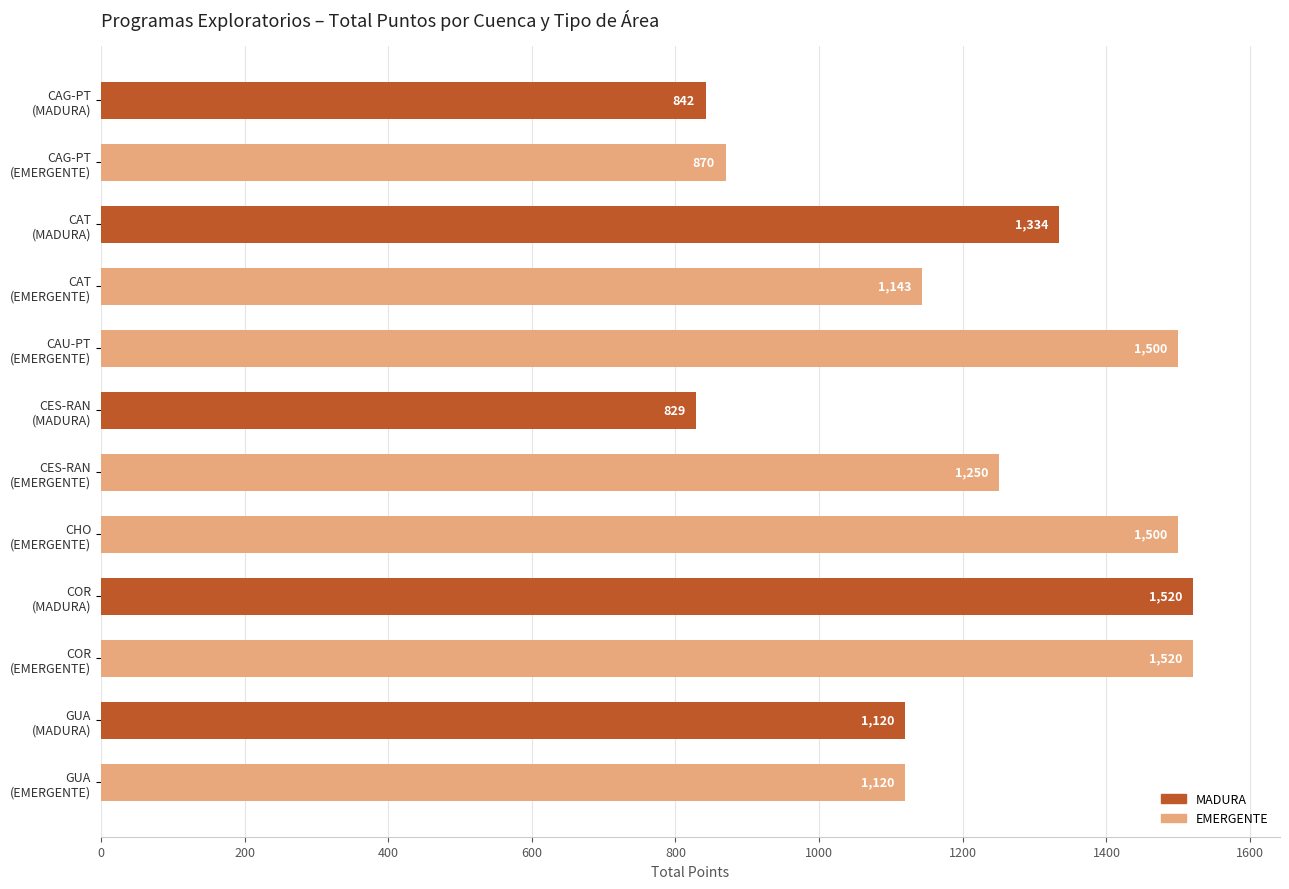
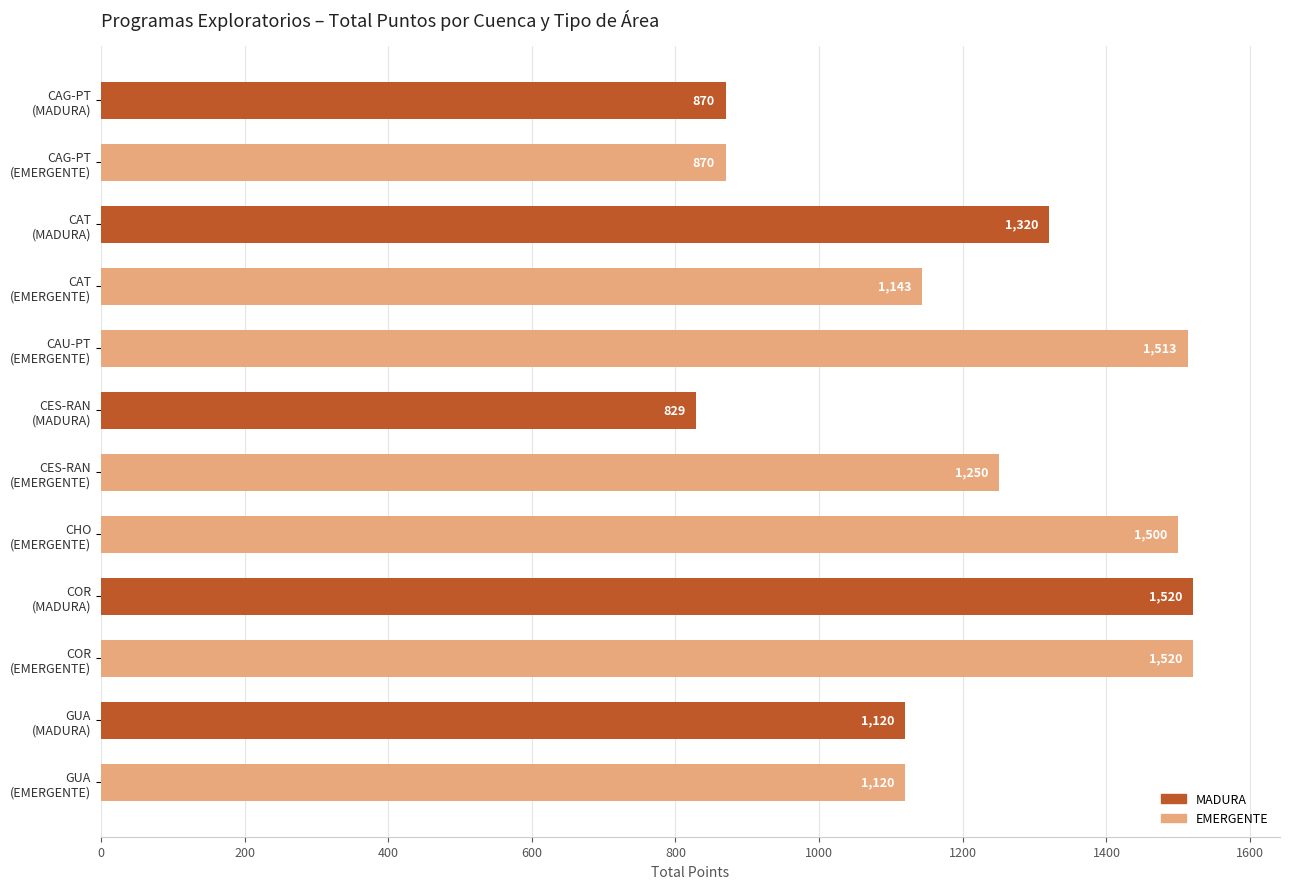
CAG-PT (MADURA): 842 -> 870
CAT (MADURA): 1,334 -> 1,320
CAU-PT (EMERGENTE): 1,500 -> 1,513
